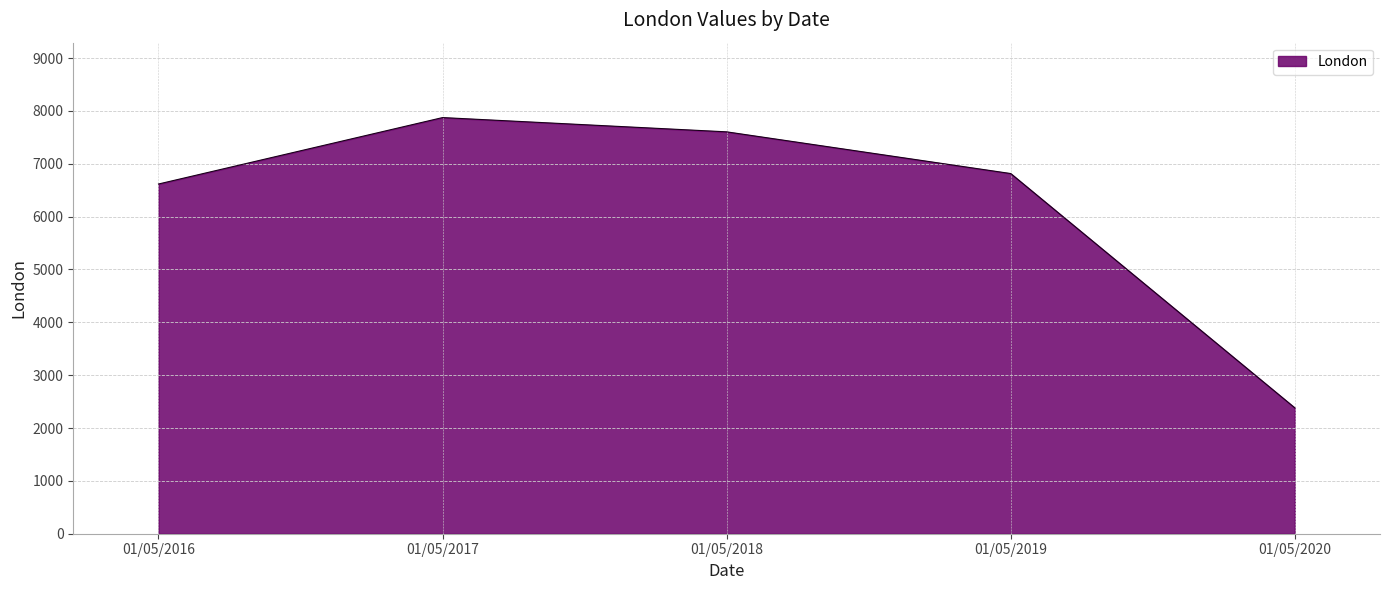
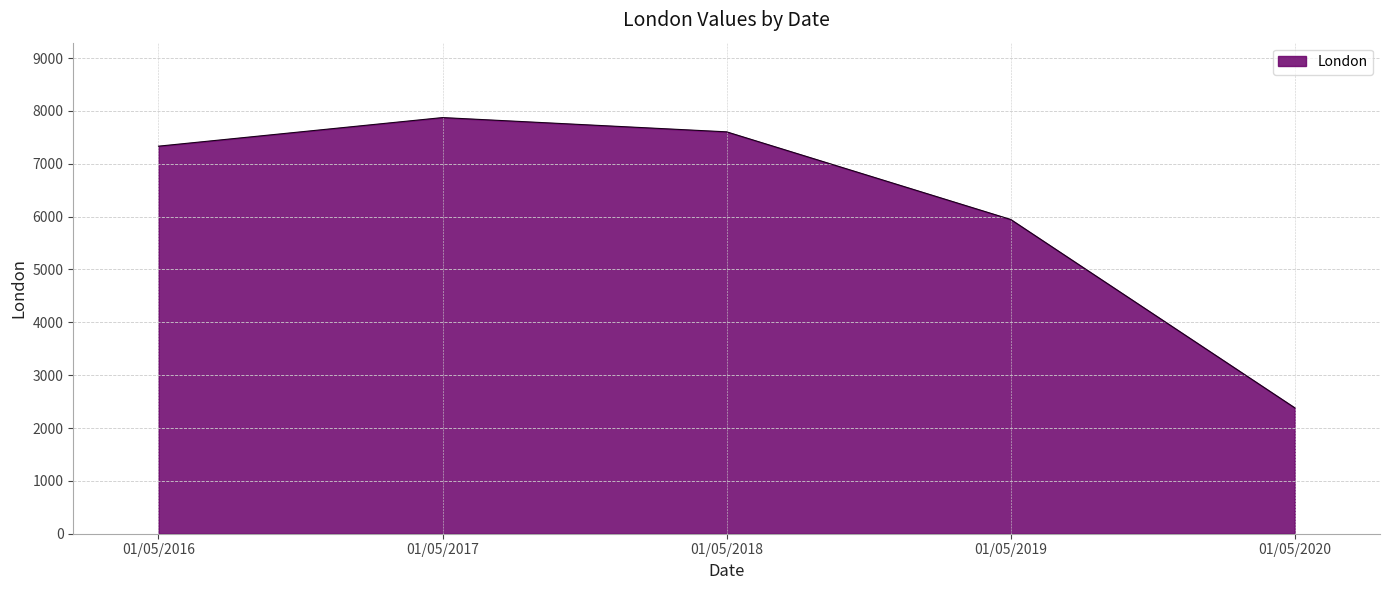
01/05/2016: 6600 -> 7300
01/05/2019: 6800 -> 5900
